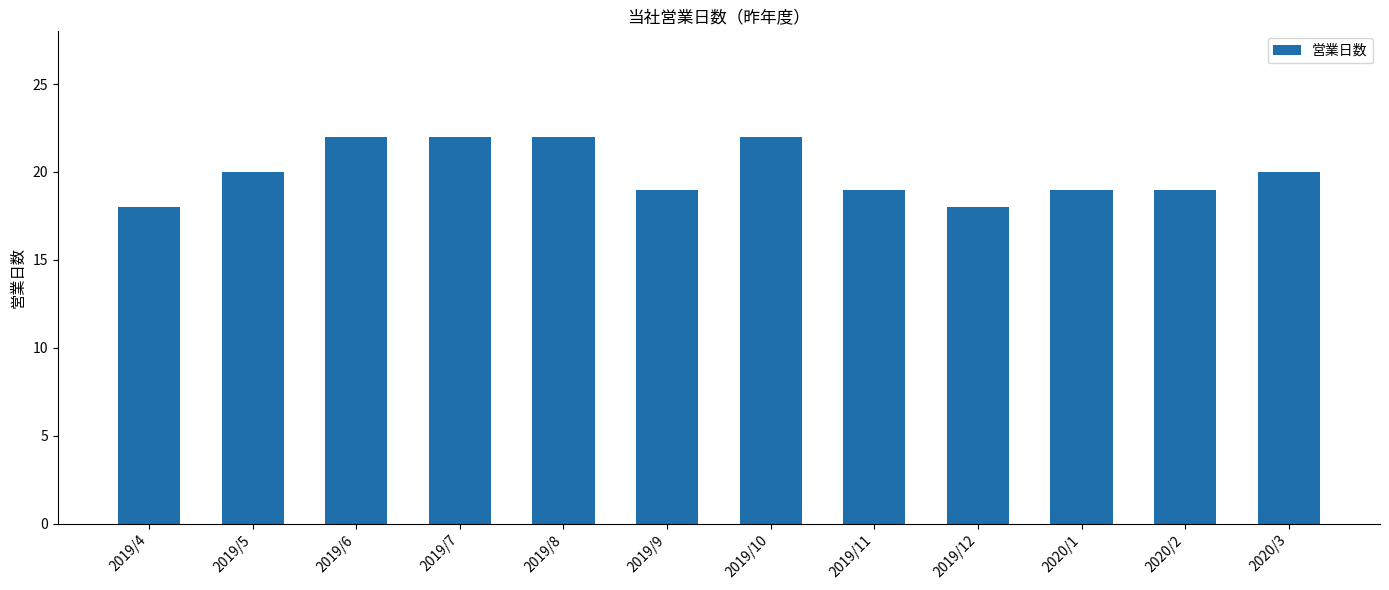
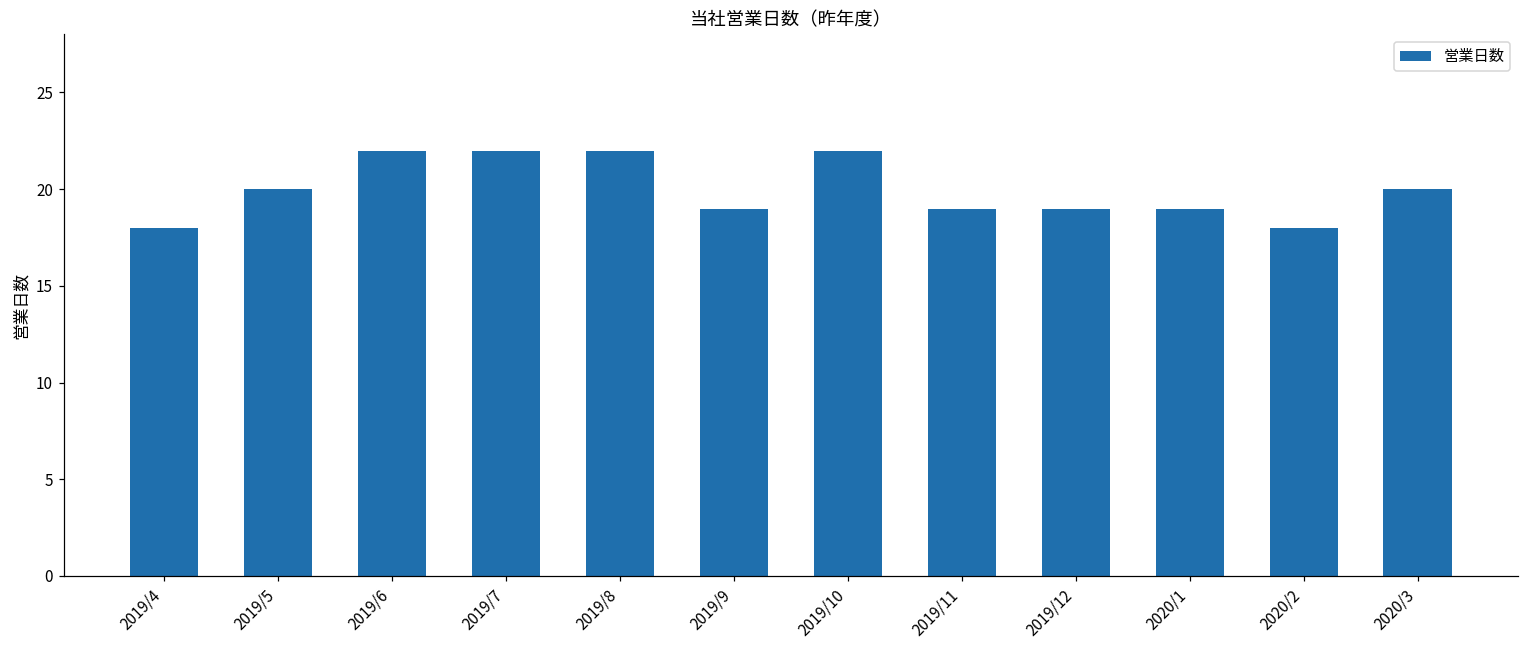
2019/12: 18 -> 19
2020/2: 19 -> 18
